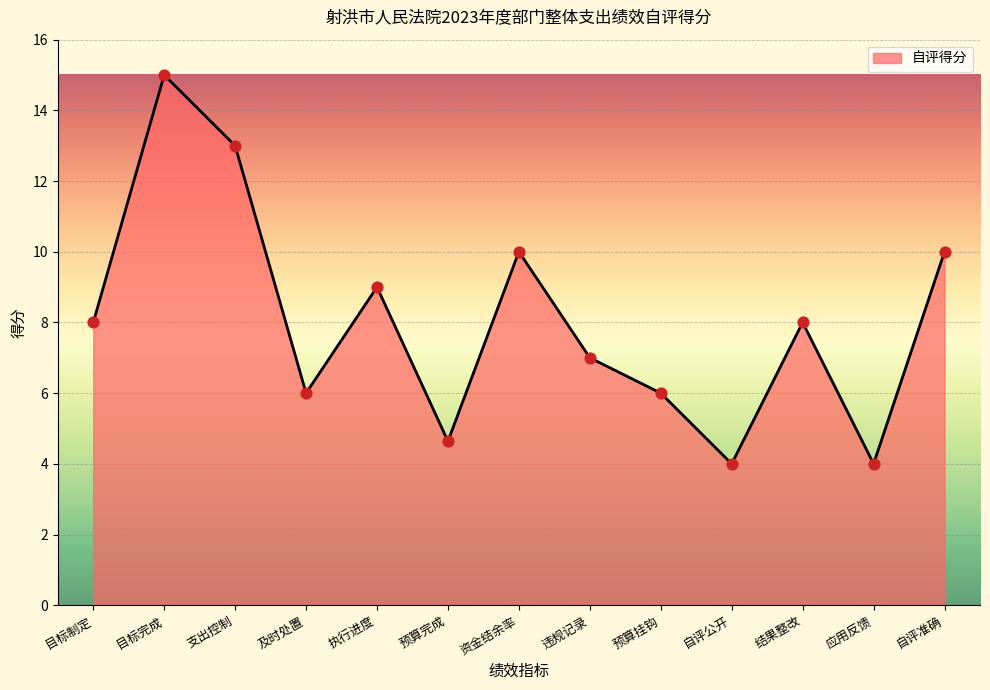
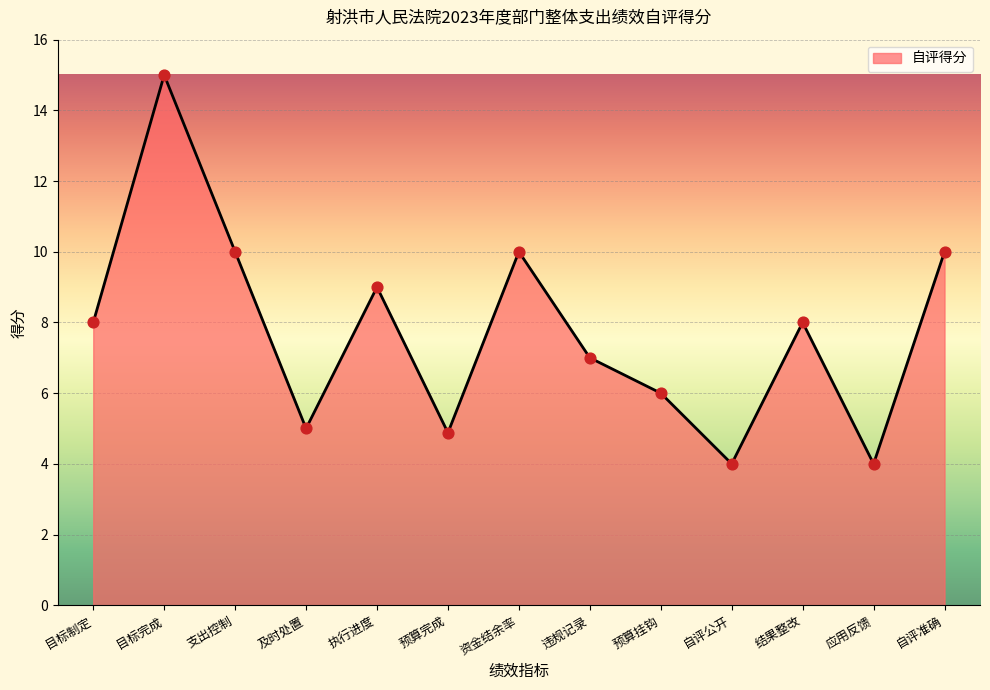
支出控制: 13 -> 10
及时处置: 6 -> 5
预算完成: 4.6 -> 4.9
